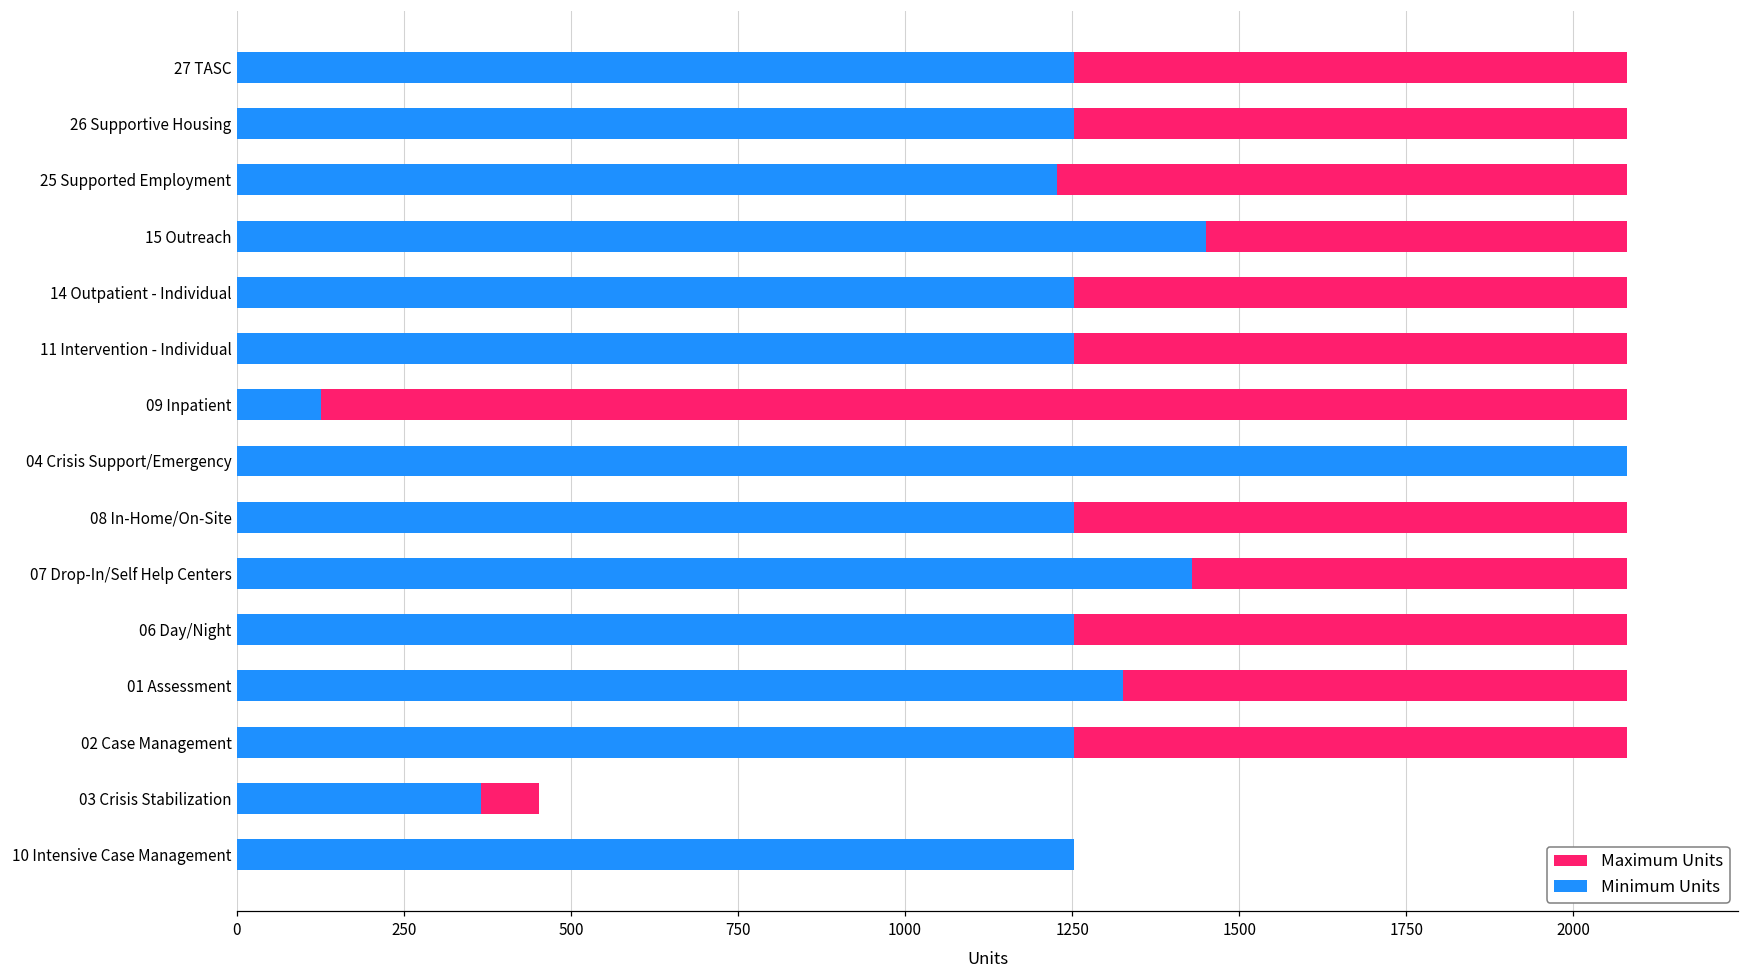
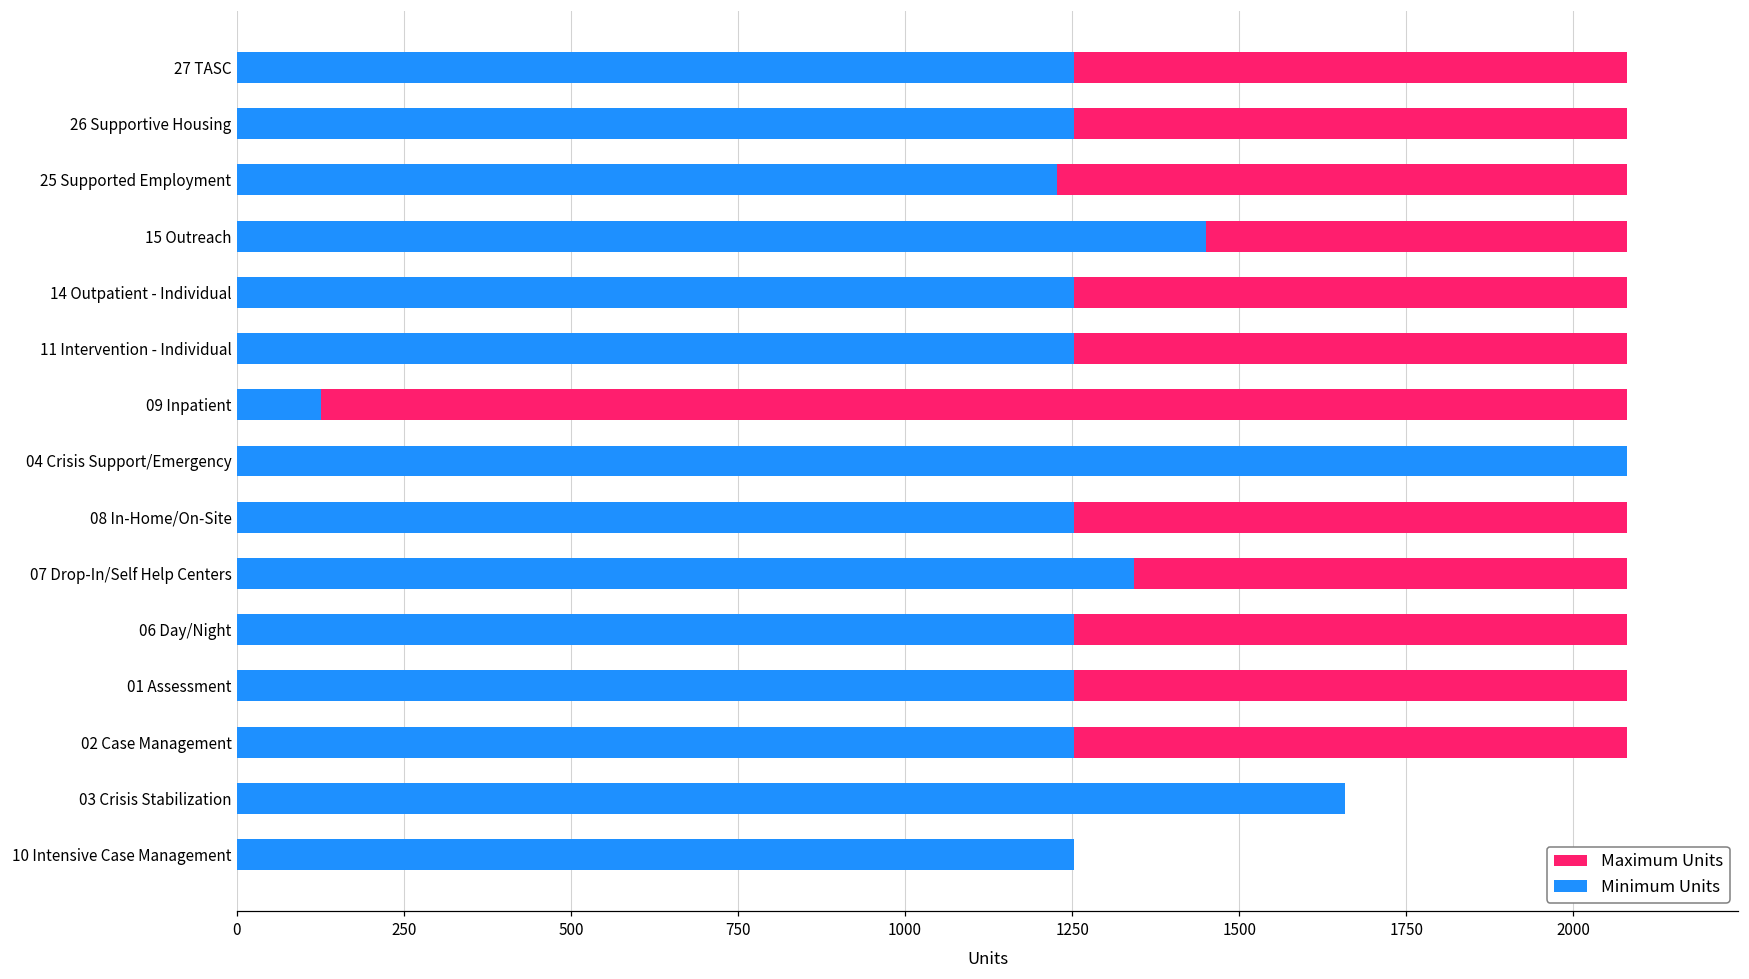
Minimum Units, 07 Drop-In/Self Help Centers: 1430 -> 1340
Minimum Units, 01 Assessment: 1330 -> 1250
Minimum Units, 03 Crisis Stabilization: 370 -> 1660
